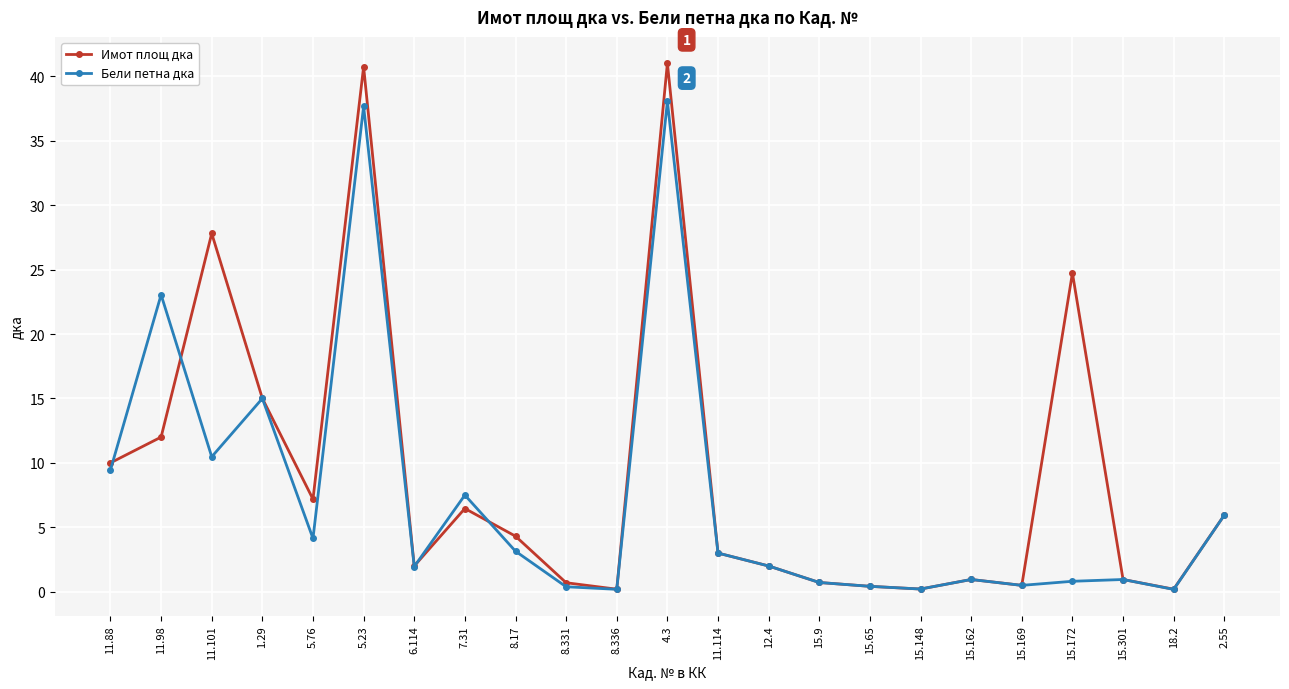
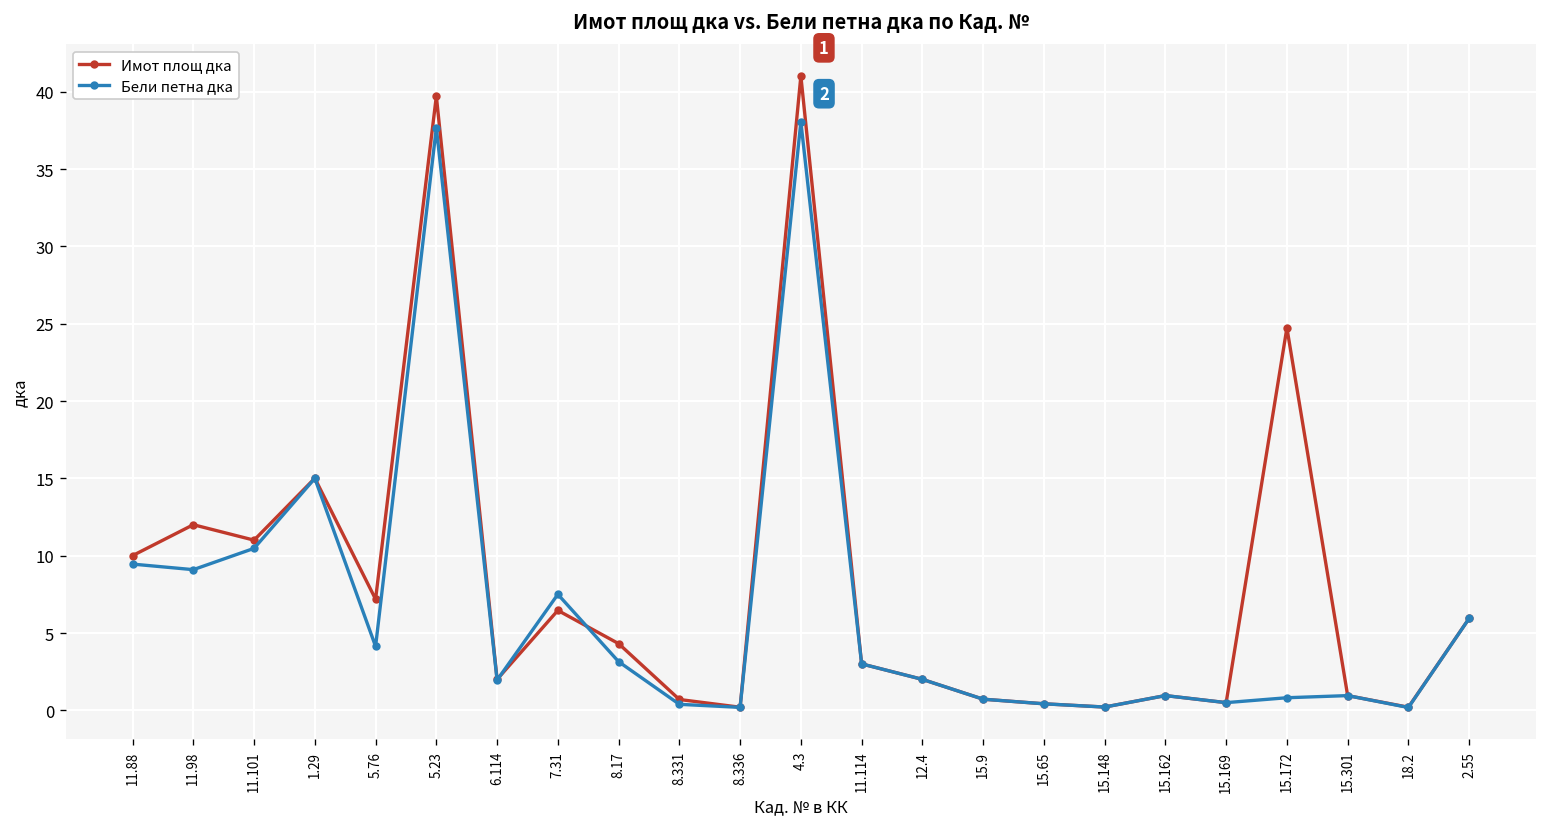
Бели петна дка, 11.98: 23.0 -> 9.1
Имот площ дка, 11.101: 27.8 -> 11.0
Имот площ дка, 5.23: 40.7 -> 39.7
